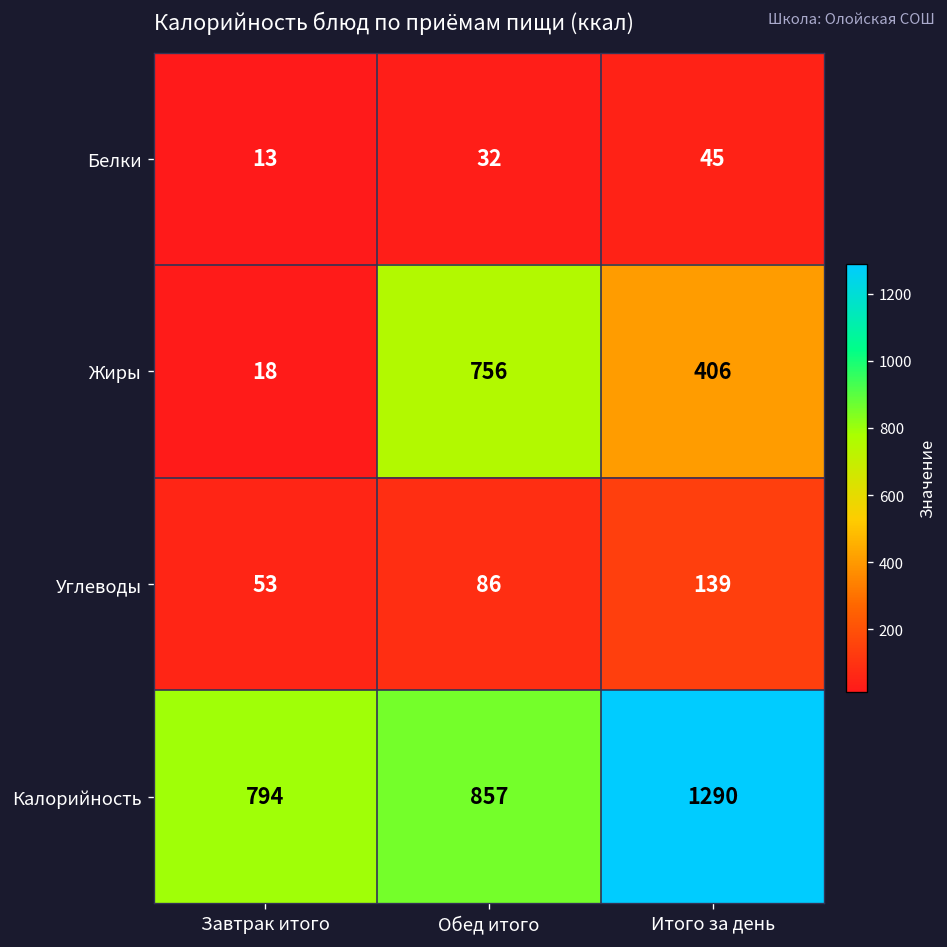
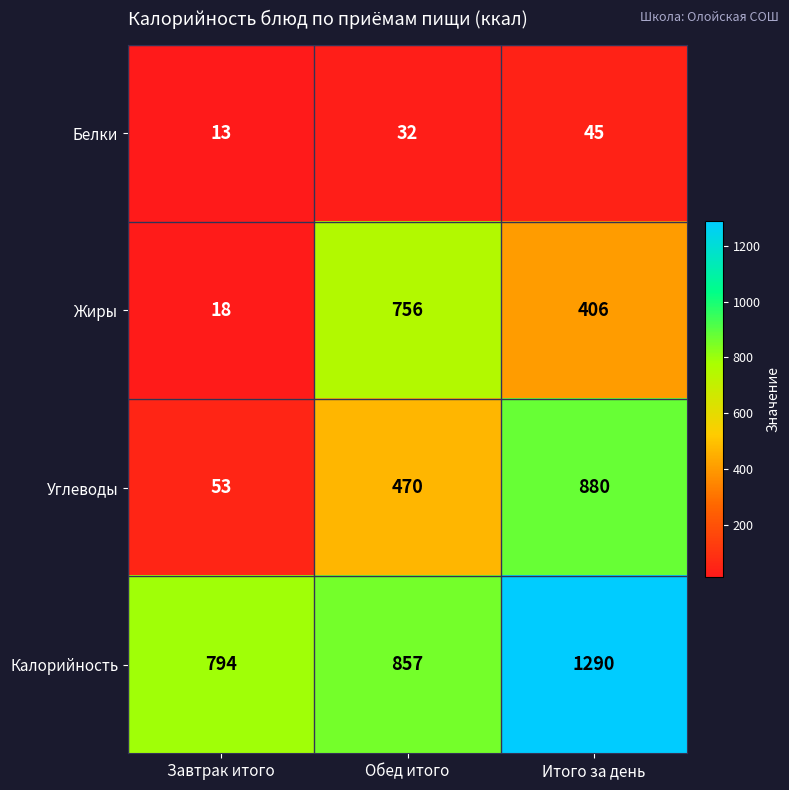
Углеводы, Обед итого: 86 -> 470
Углеводы, Итого за день: 139 -> 880
